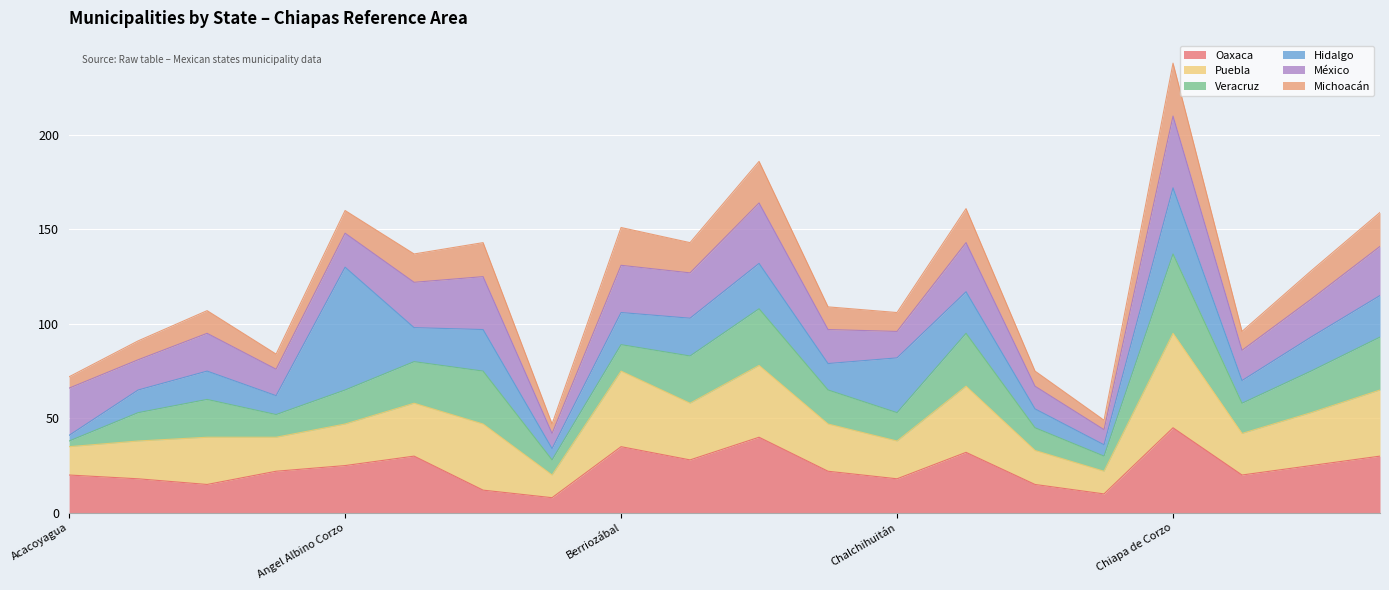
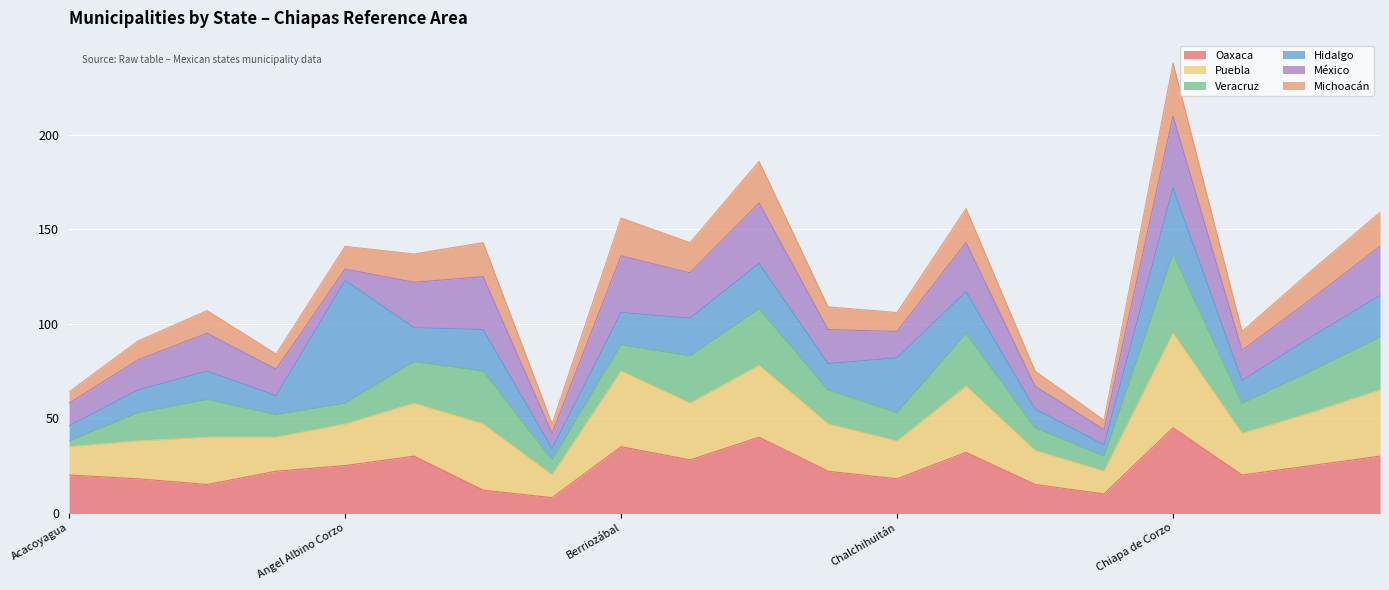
Hidalgo, Acacoyagua: 3 -> 8
México, Acacoyagua: 25 -> 12
Veracruz, Angel Albino Corzo: 18 -> 11
México, Angel Albino Corzo: 18 -> 6
México, Berriozábal: 25 -> 30
